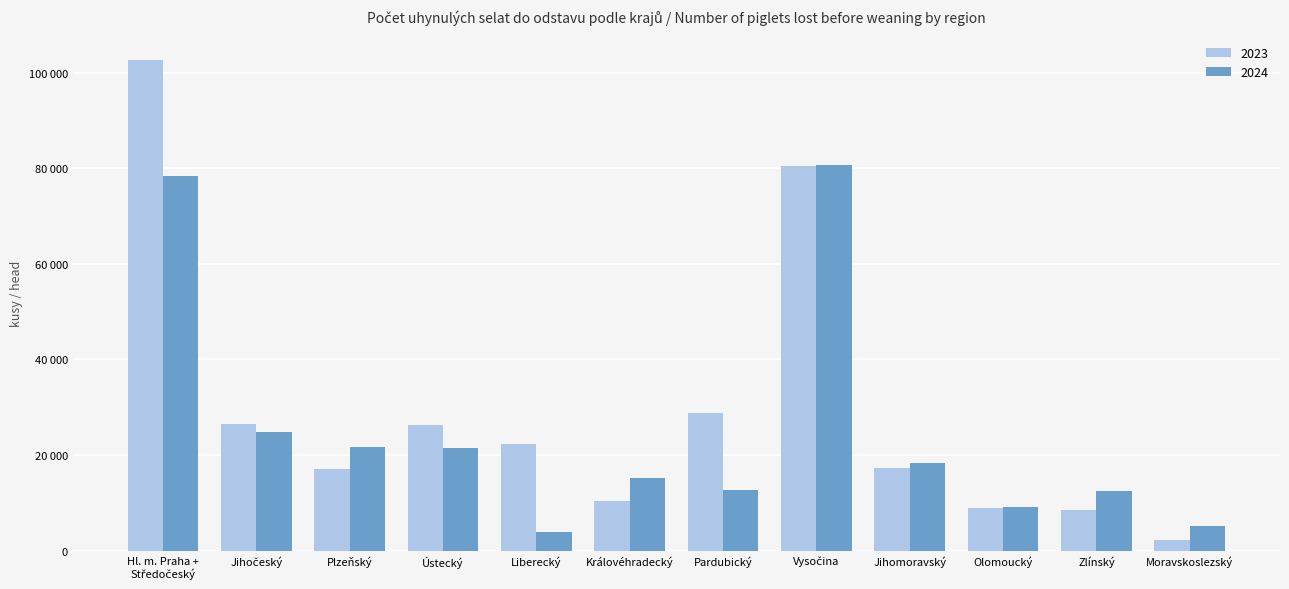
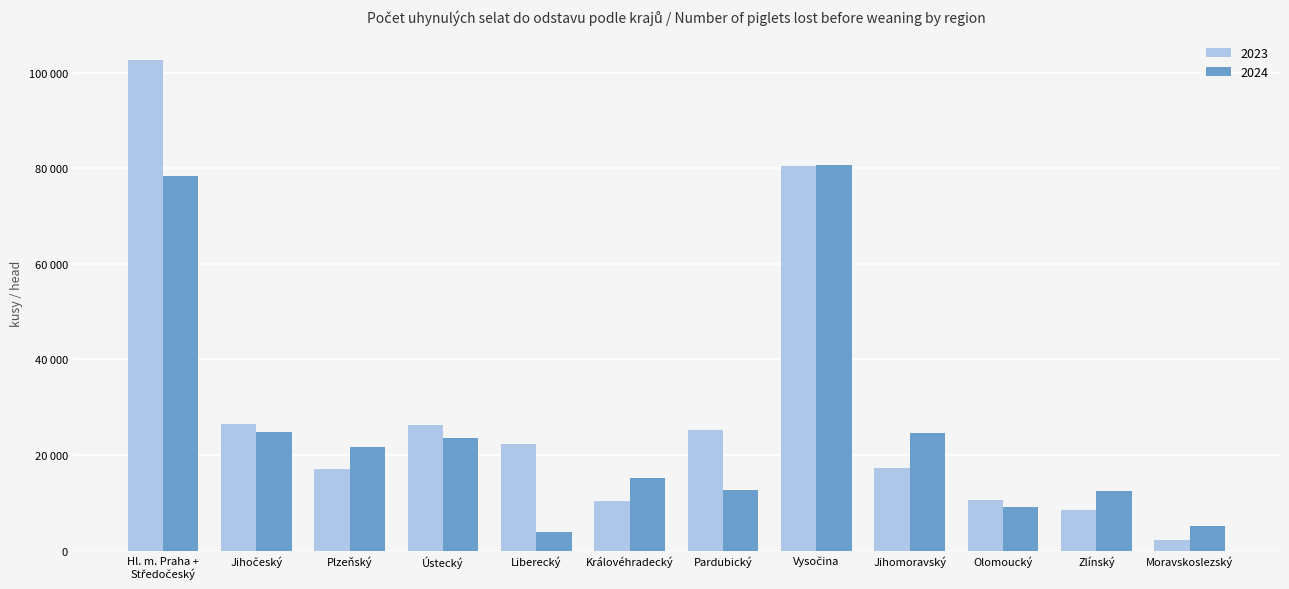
2024, Ústecký: 22000 -> 24000
2023, Pardubický: 29000 -> 25000
2024, Jihomoravský: 18000 -> 25000
2023, Olomoucký: 9000 -> 11000
